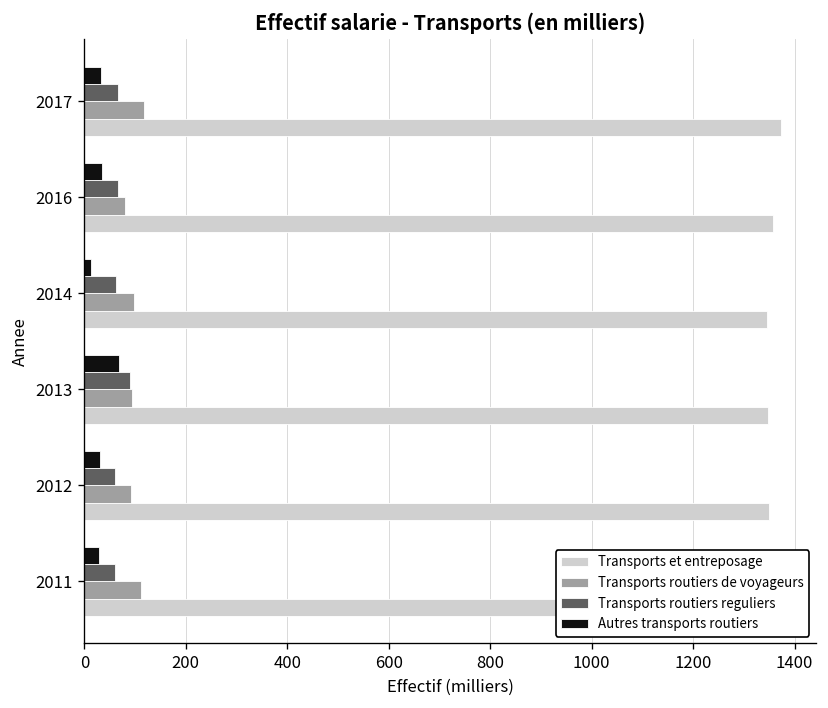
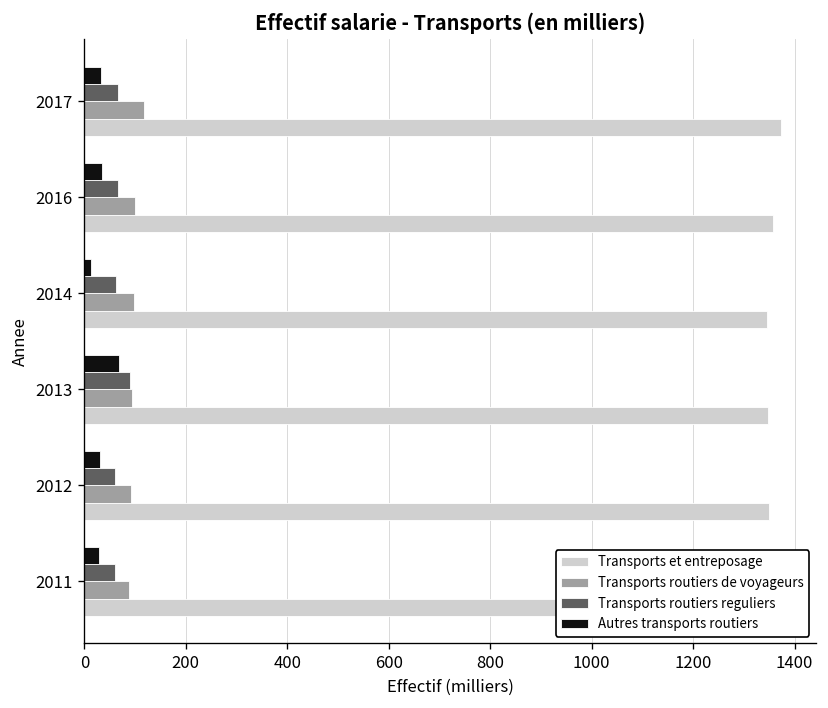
Transports routiers de voyageurs, 2016: 80 -> 100
Transports routiers de voyageurs, 2011: 110 -> 90
